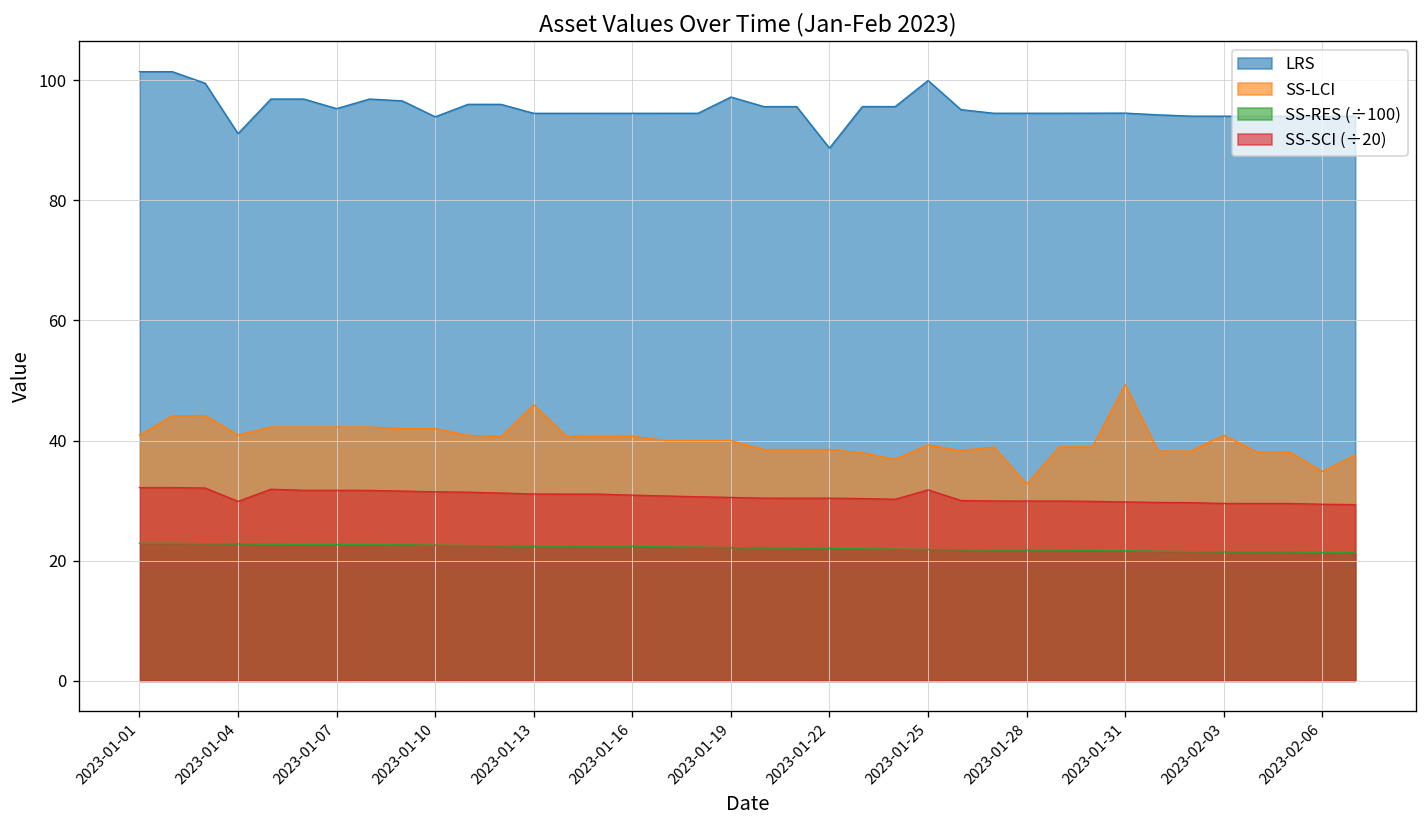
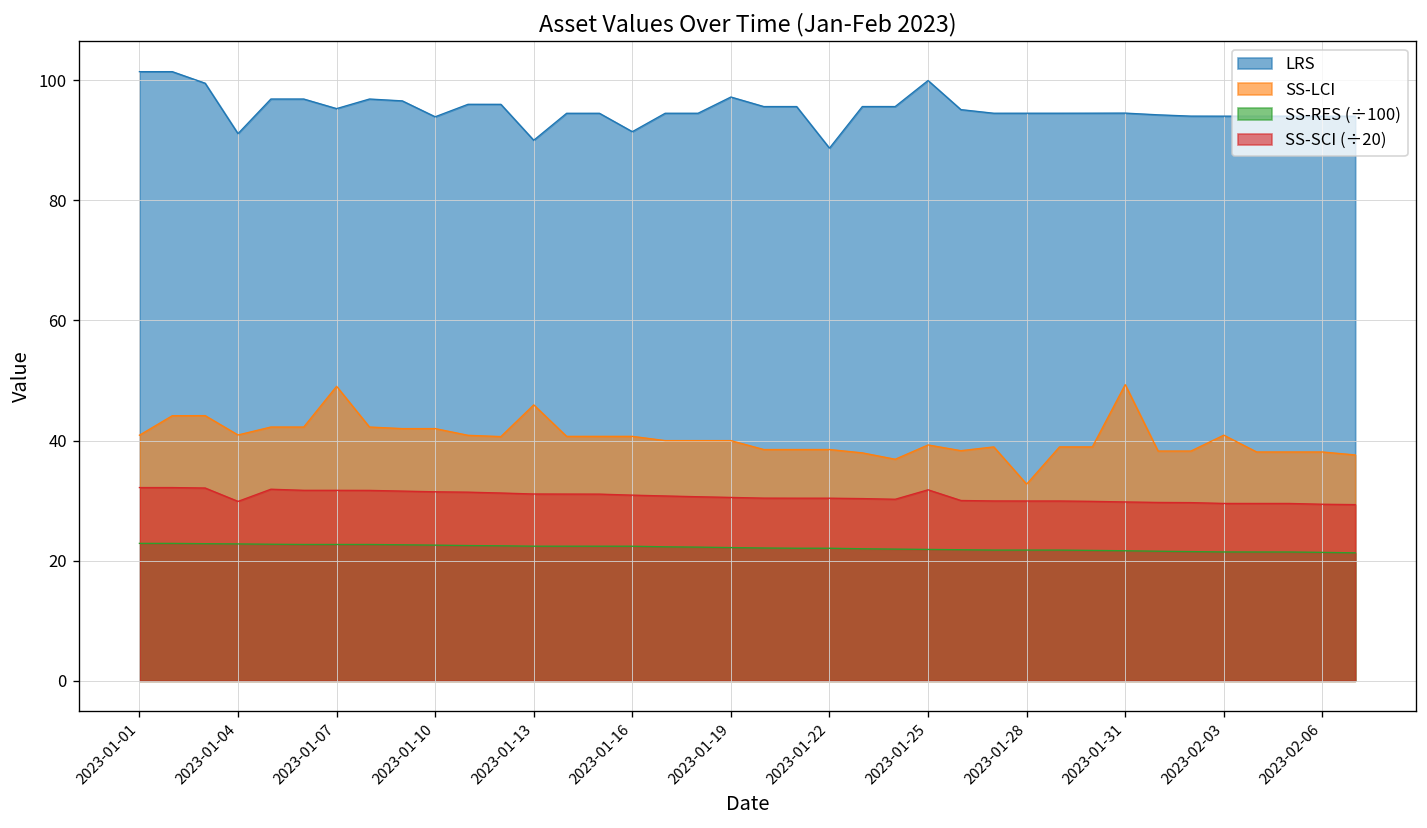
SS-LCI, 2023-01-07: 42 -> 49
LRS, 2023-01-13: 94 -> 90
LRS, 2023-01-16: 94 -> 91
SS-LCI, 2023-02-06: 35 -> 38
